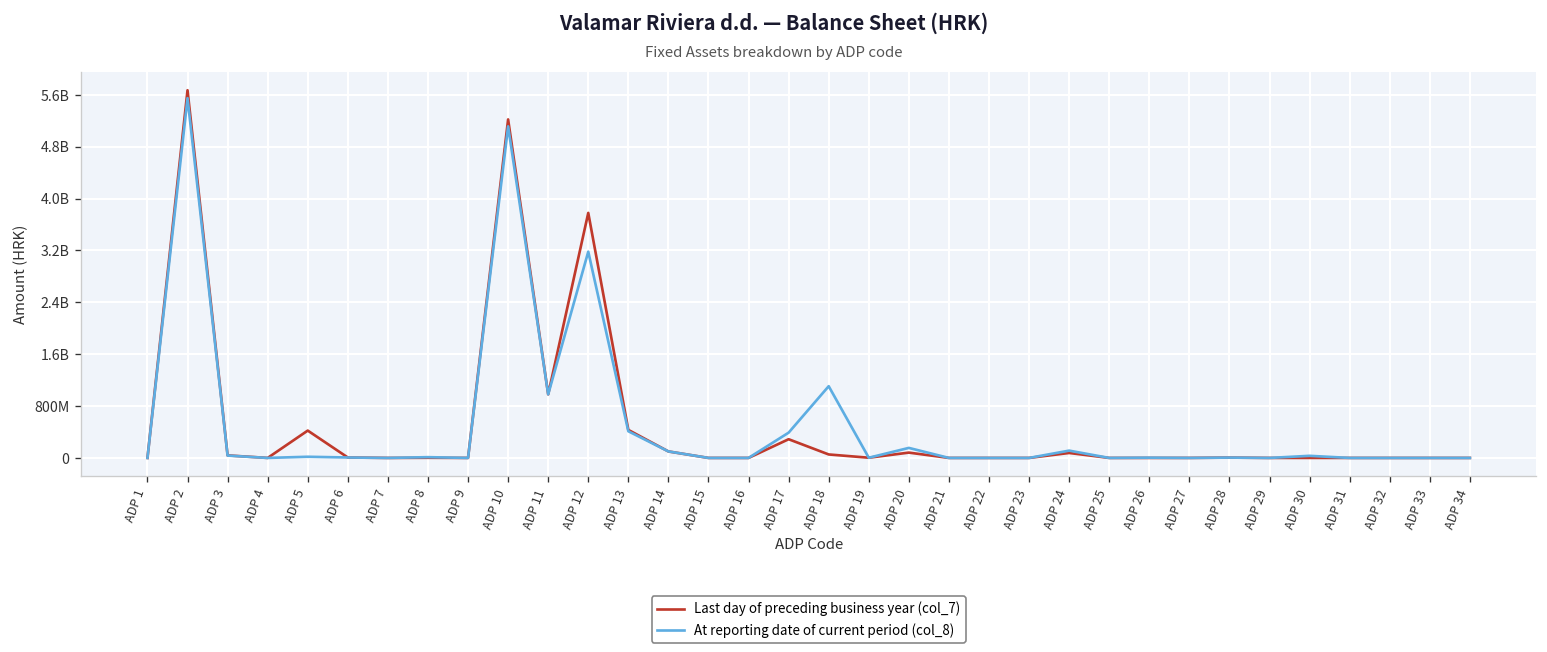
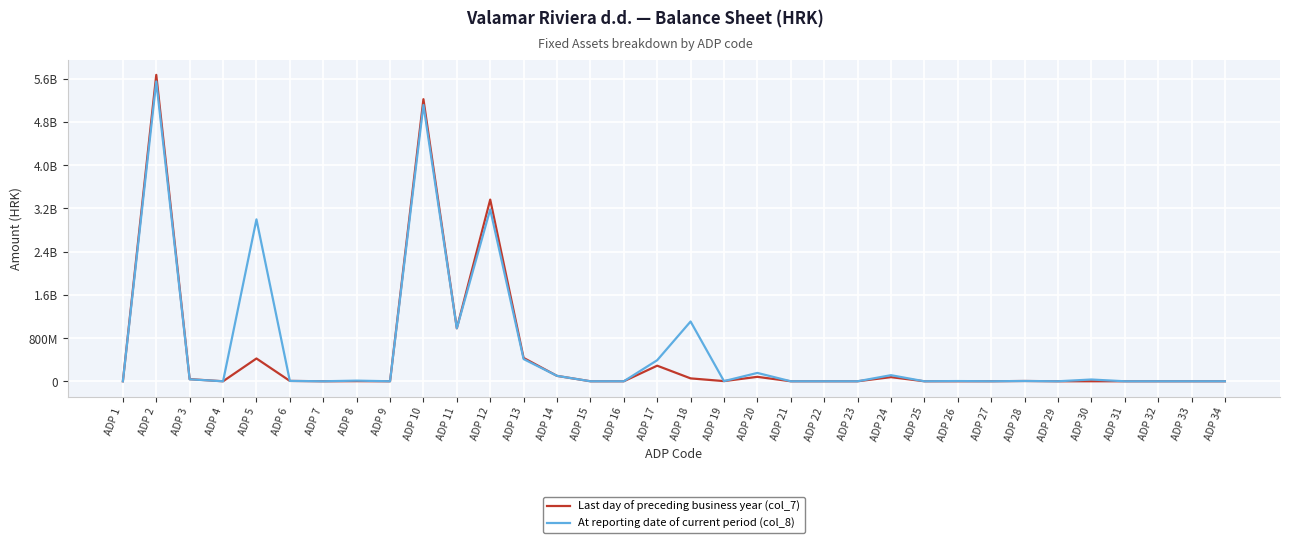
At reporting date of current period (col_8), ADP 5: 0 -> 3000000000
Last day of preceding business year (col_7), ADP 12: 3800000000 -> 3400000000
